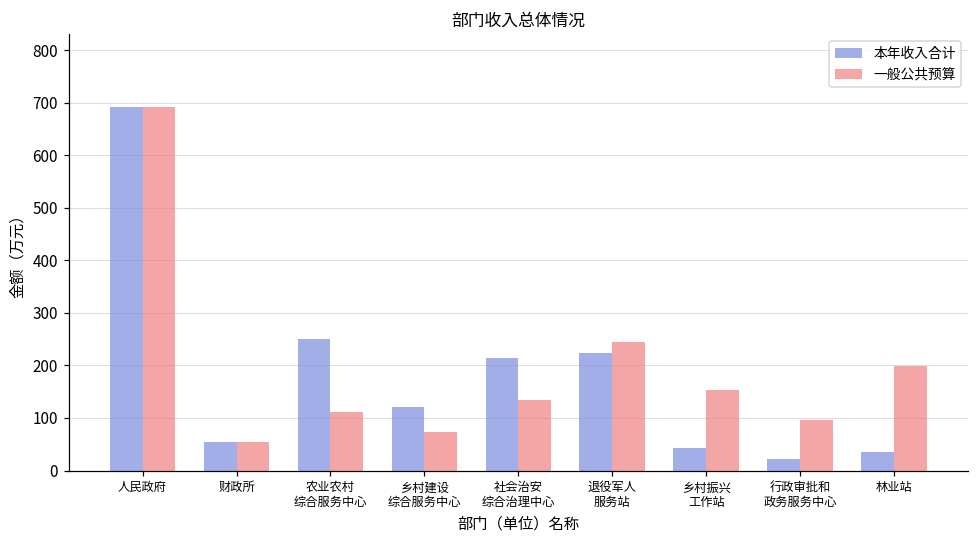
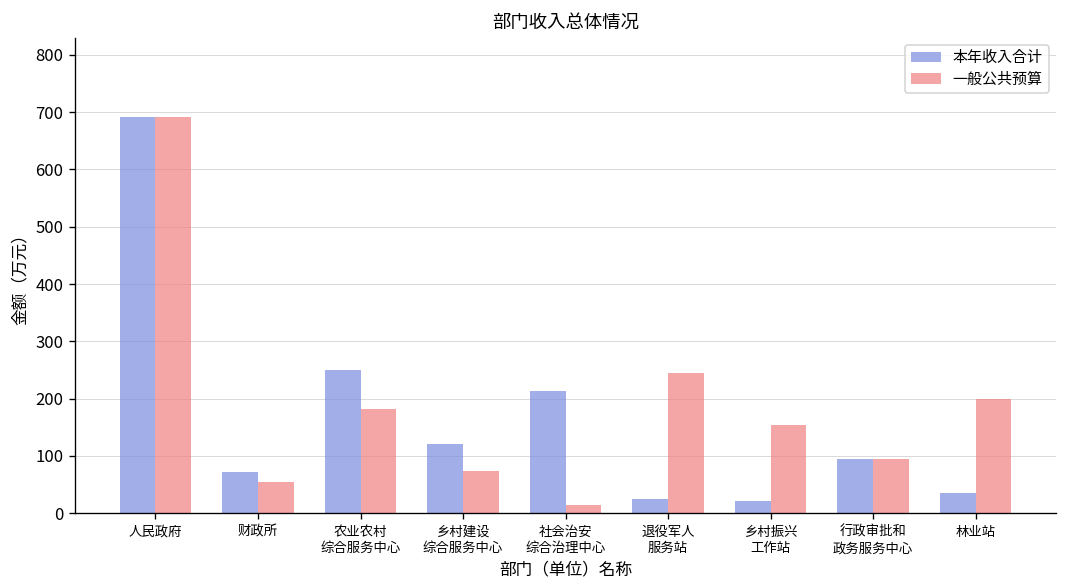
本年收入合计, 财政所: 50 -> 70
一般公共预算, 农业农村 综合服务中心: 110 -> 180
一般公共预算, 社会治安 综合治理中心: 130 -> 10
本年收入合计, 退役军人 服务站: 220 -> 20
本年收入合计, 乡村振兴 工作站: 40 -> 20
本年收入合计, 行政审批和 政务服务中心: 20 -> 100
